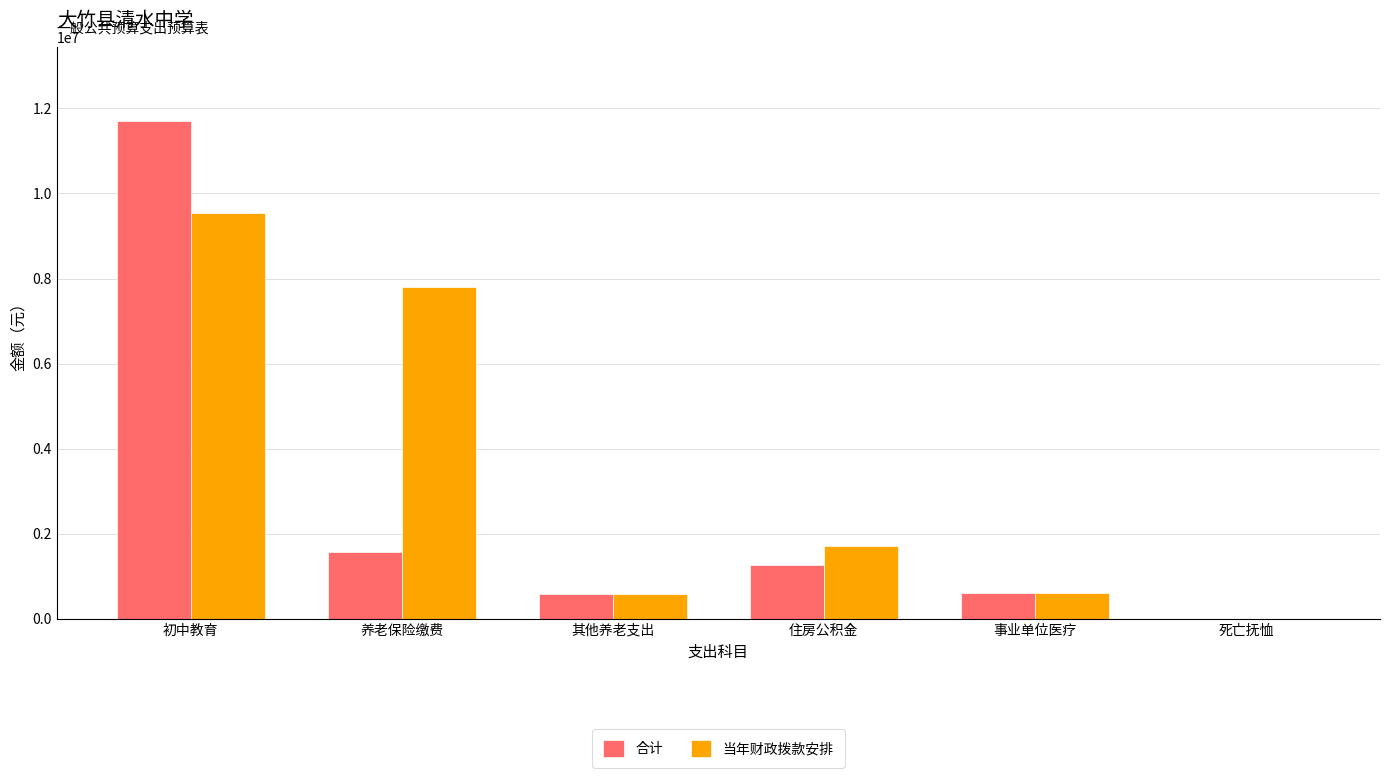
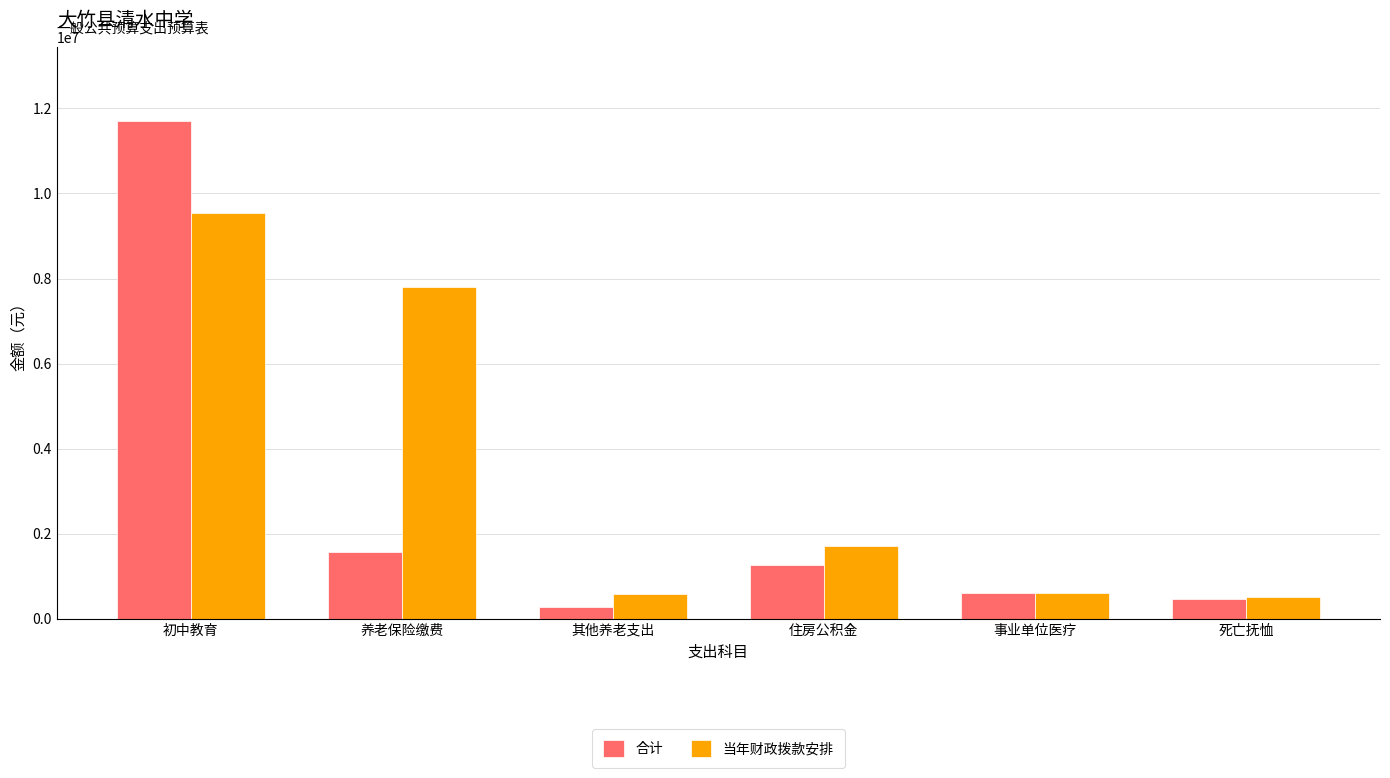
合计, 其他养老支出: 600000 -> 300000
合计, 死亡抚恤: 0 -> 500000
当年财政拨款安排, 死亡抚恤: 0 -> 500000
